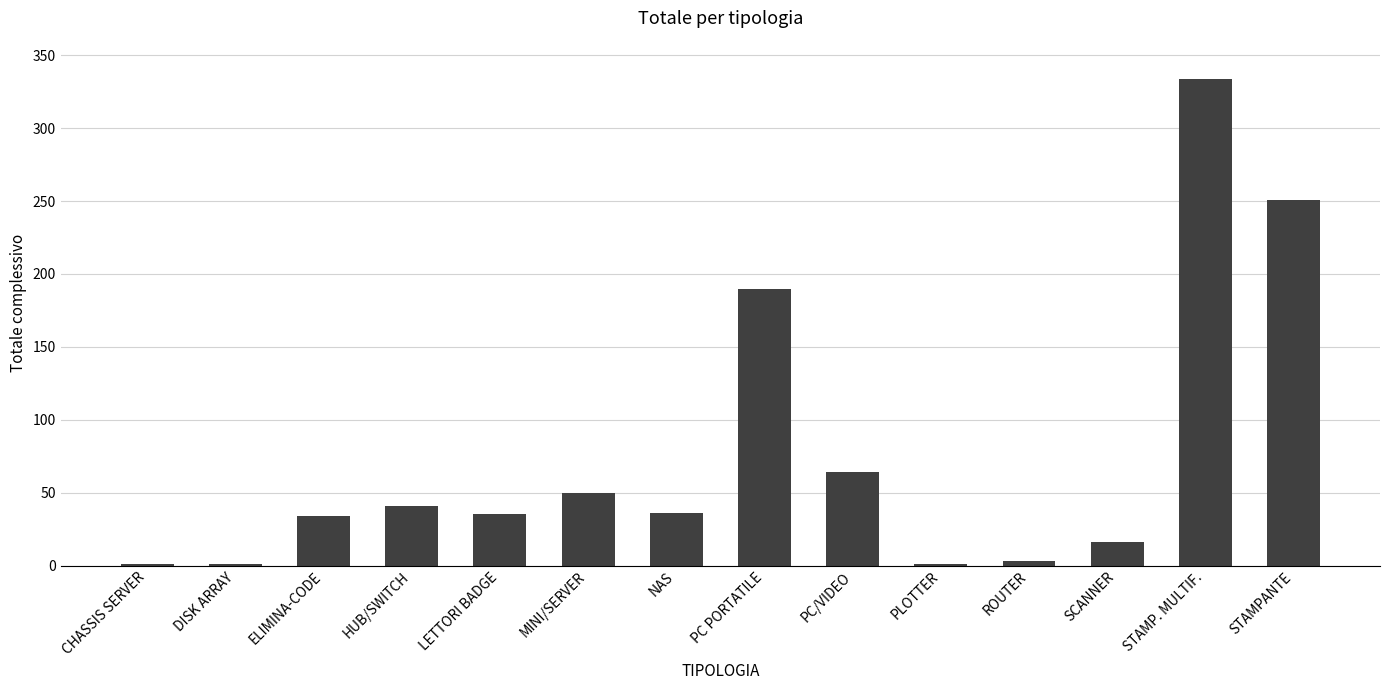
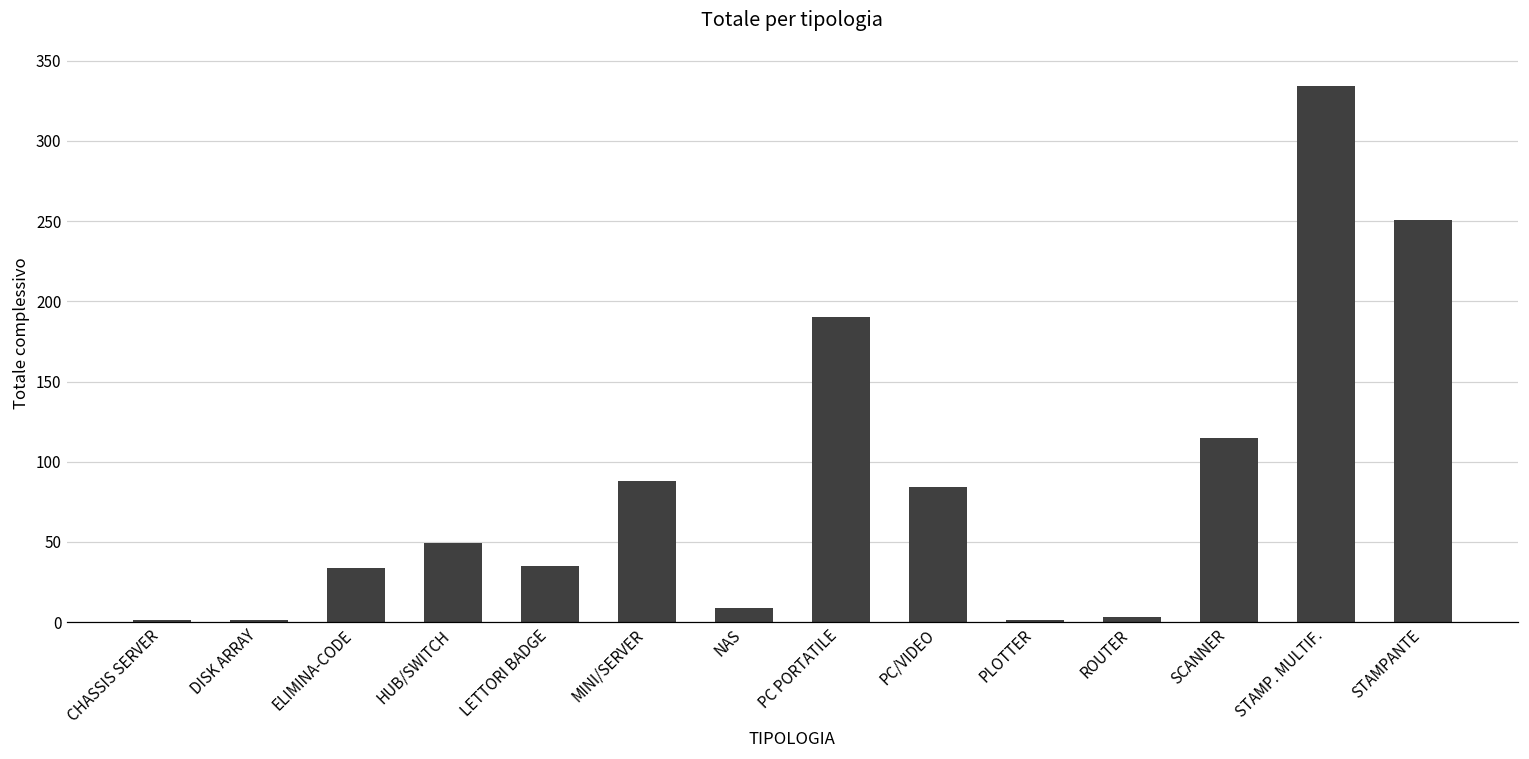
HUB/SWITCH: 41 -> 49
MINI/SERVER: 50 -> 88
NAS: 36 -> 9
PC/VIDEO: 64 -> 84
SCANNER: 16 -> 115
